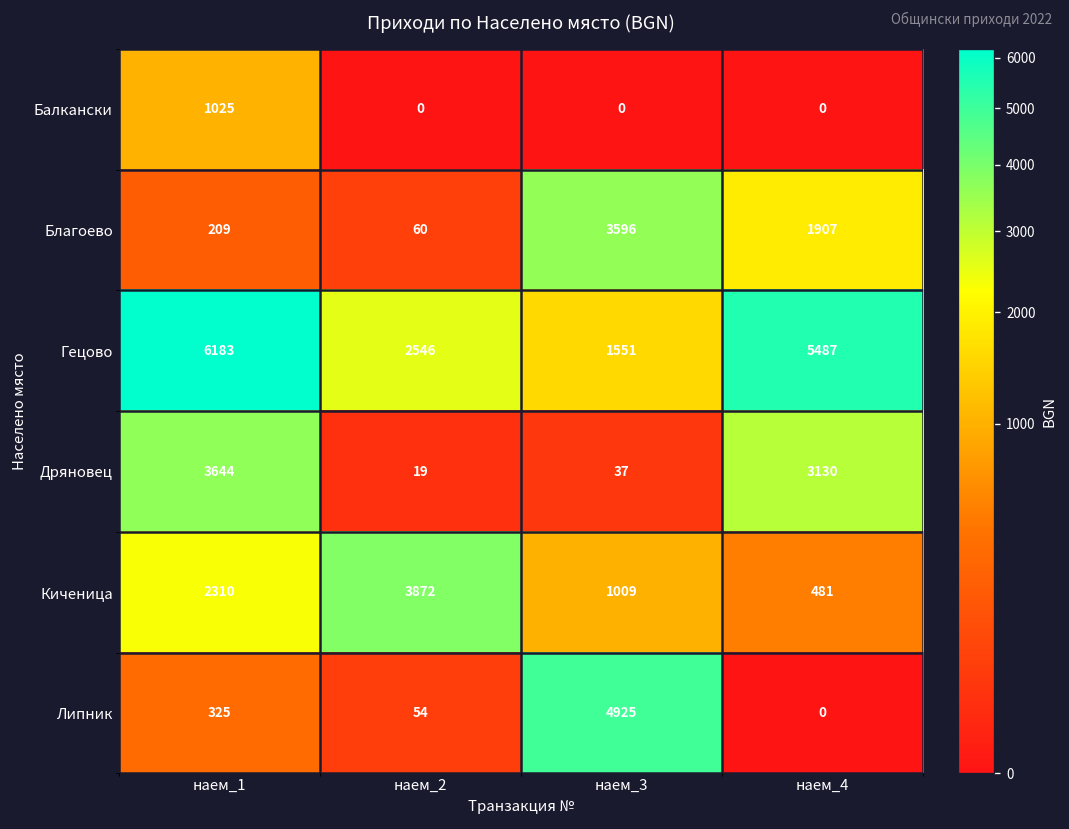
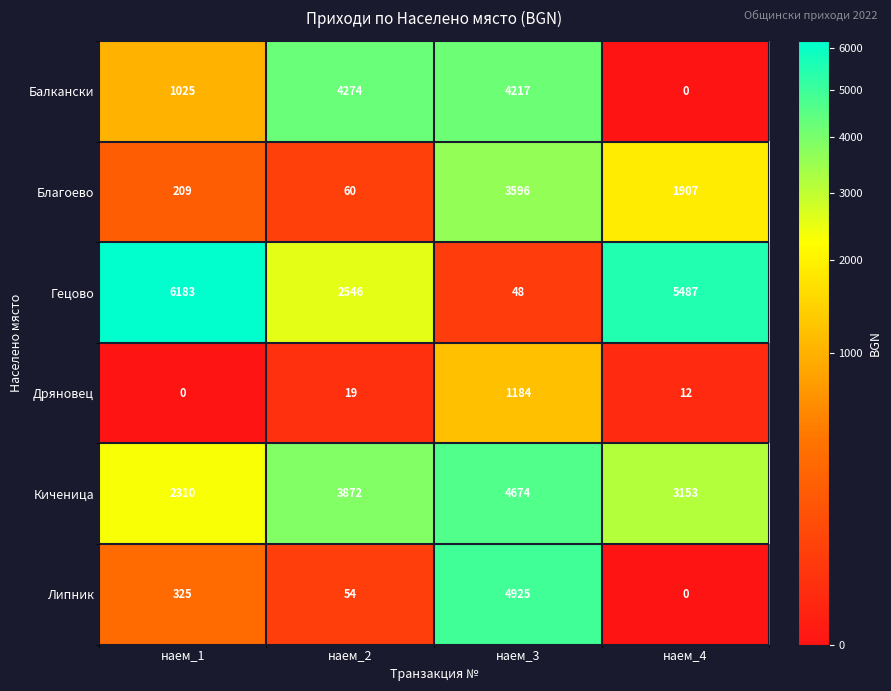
Балкански, наем_2: 0 -> 4274
Балкански, наем_3: 0 -> 4217
Гецово, наем_3: 1551 -> 48
Дряновец, наем_1: 3644 -> 0
Дряновец, наем_3: 37 -> 1184
Дряновец, наем_4: 3130 -> 12
Киченица, наем_3: 1009 -> 4674
Киченица, наем_4: 481 -> 3153
